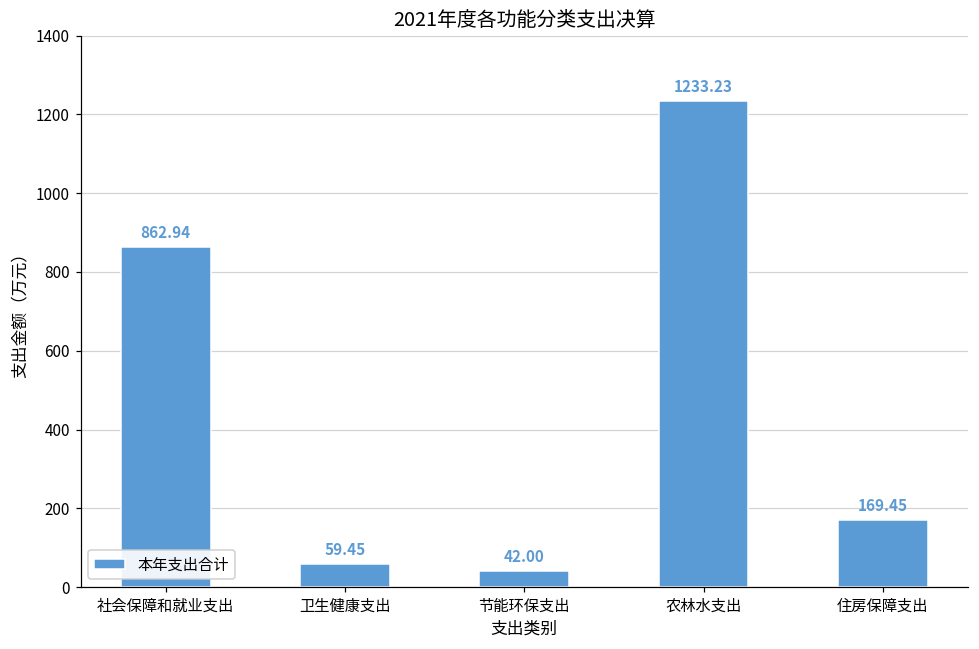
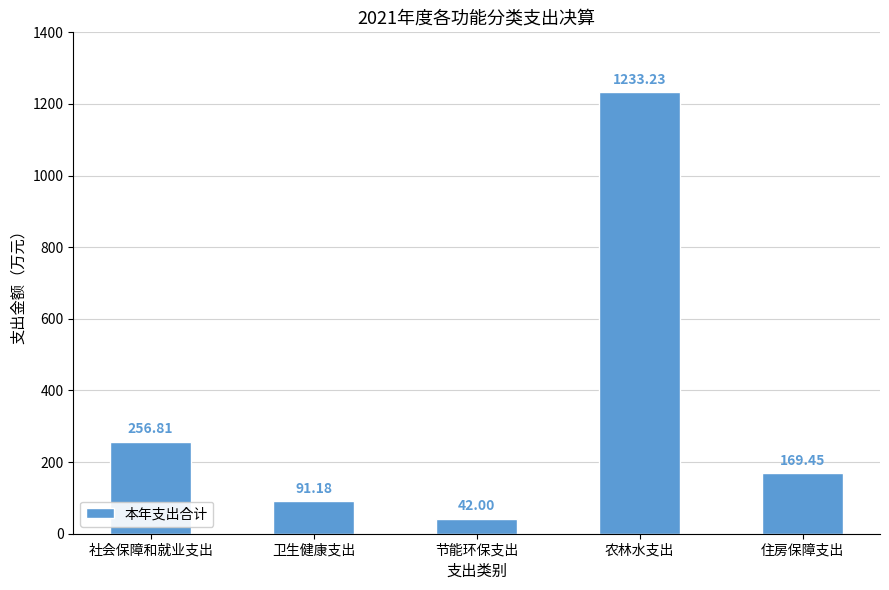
社会保障和就业支出: 862.94 -> 256.81
卫生健康支出: 59.45 -> 91.18
